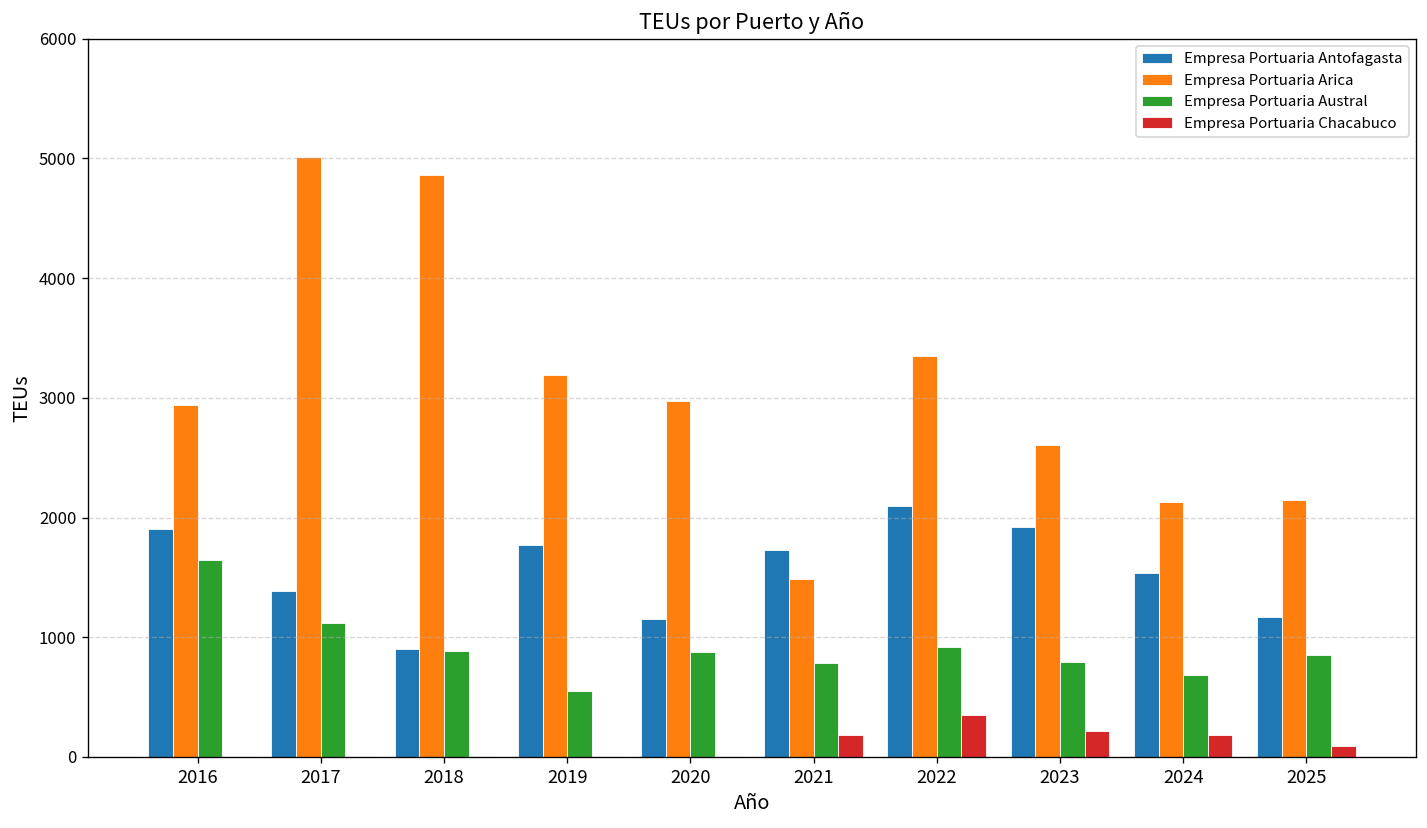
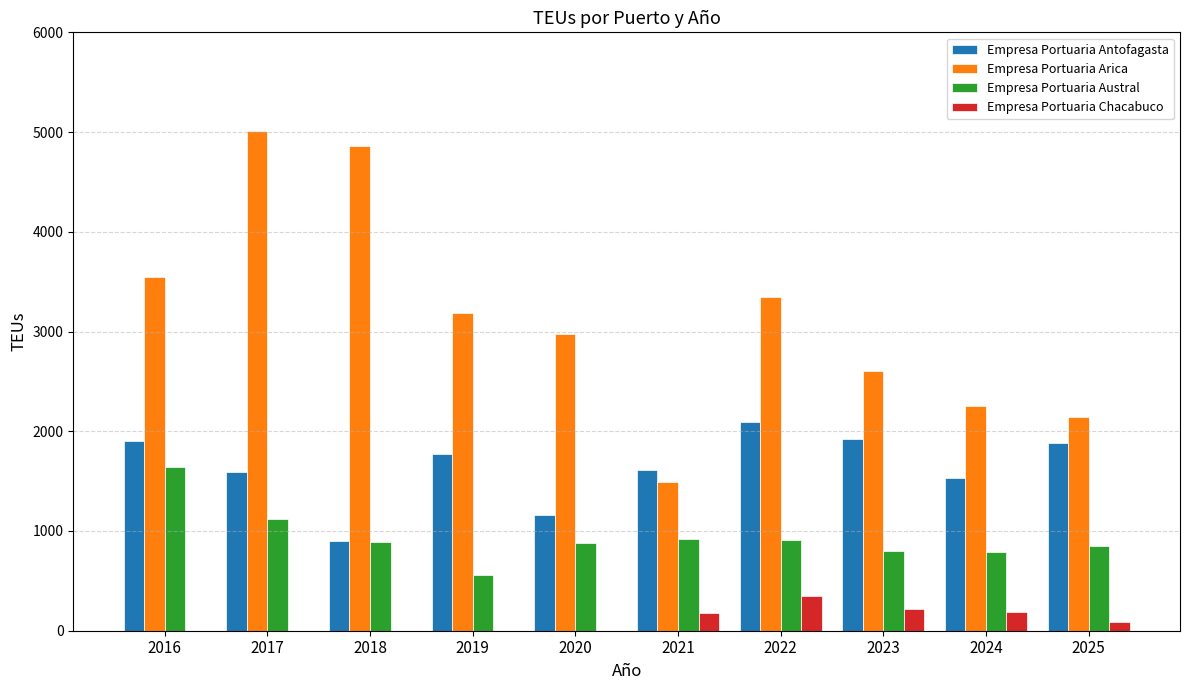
Empresa Portuaria Arica, 2016: 2900 -> 3500
Empresa Portuaria Antofagasta, 2017: 1400 -> 1600
Empresa Portuaria Antofagasta, 2021: 1700 -> 1600
Empresa Portuaria Austral, 2021: 800 -> 900
Empresa Portuaria Arica, 2024: 2100 -> 2300
Empresa Portuaria Austral, 2024: 700 -> 800
Empresa Portuaria Antofagasta, 2025: 1200 -> 1900
